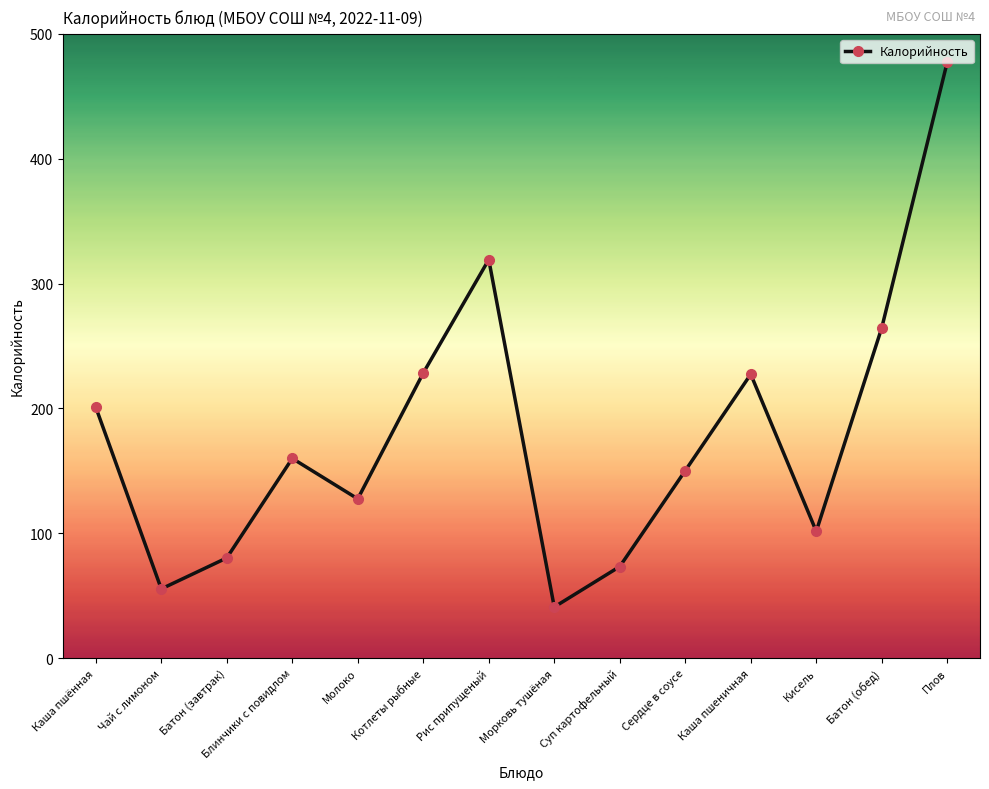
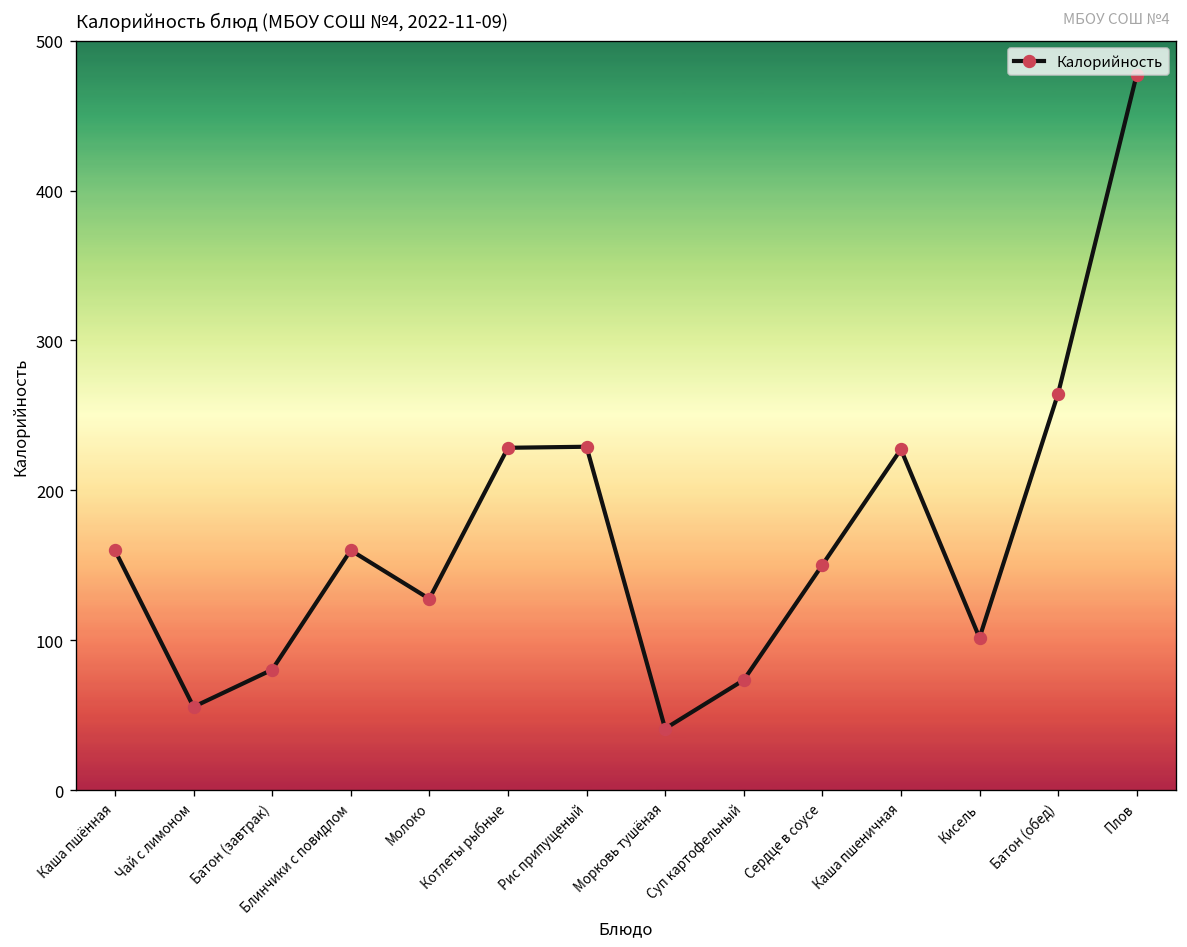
Каша пшённая: 201 -> 160
Рис припущеный: 319 -> 229
